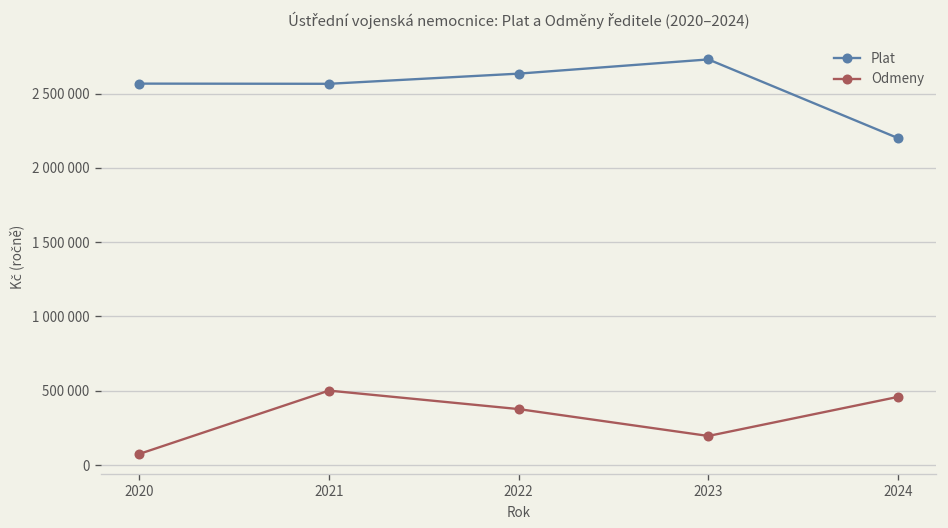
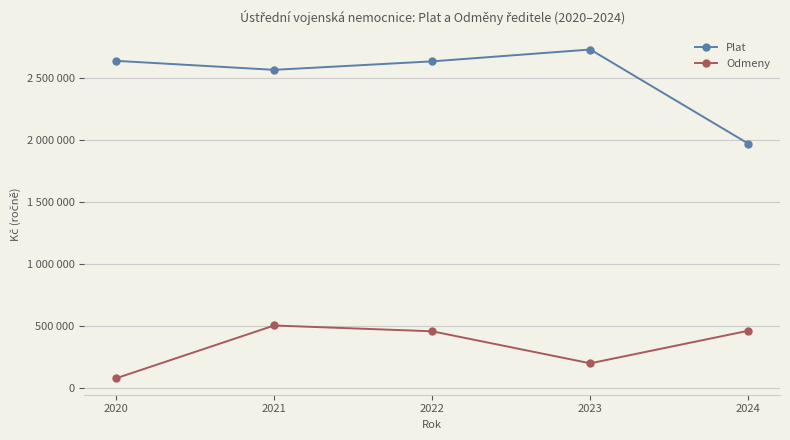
Plat, 2020: 2570000 -> 2640000
Odmeny, 2022: 380000 -> 450000
Plat, 2024: 2200000 -> 1970000
